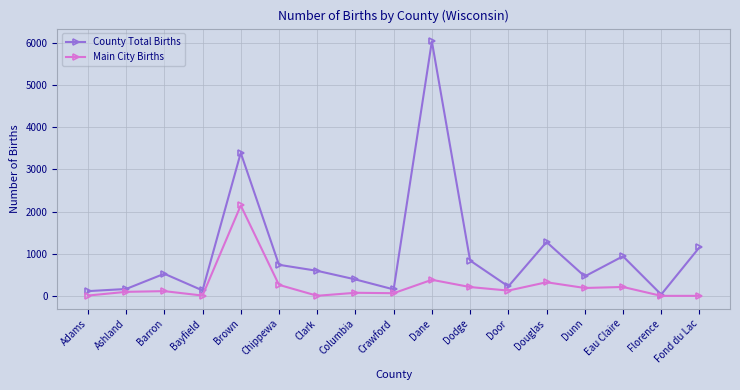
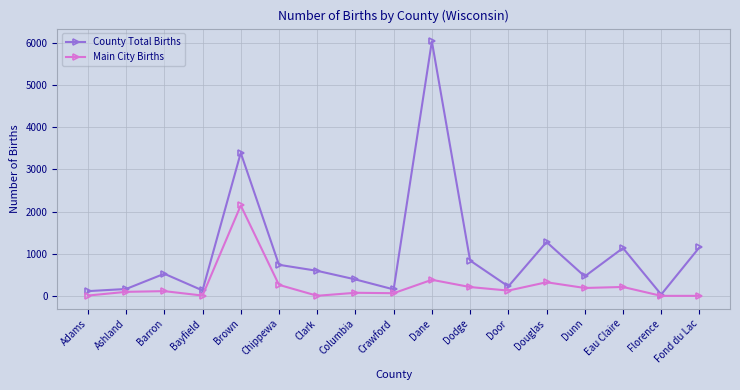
County Total Births, Eau Claire: 900 -> 1100
